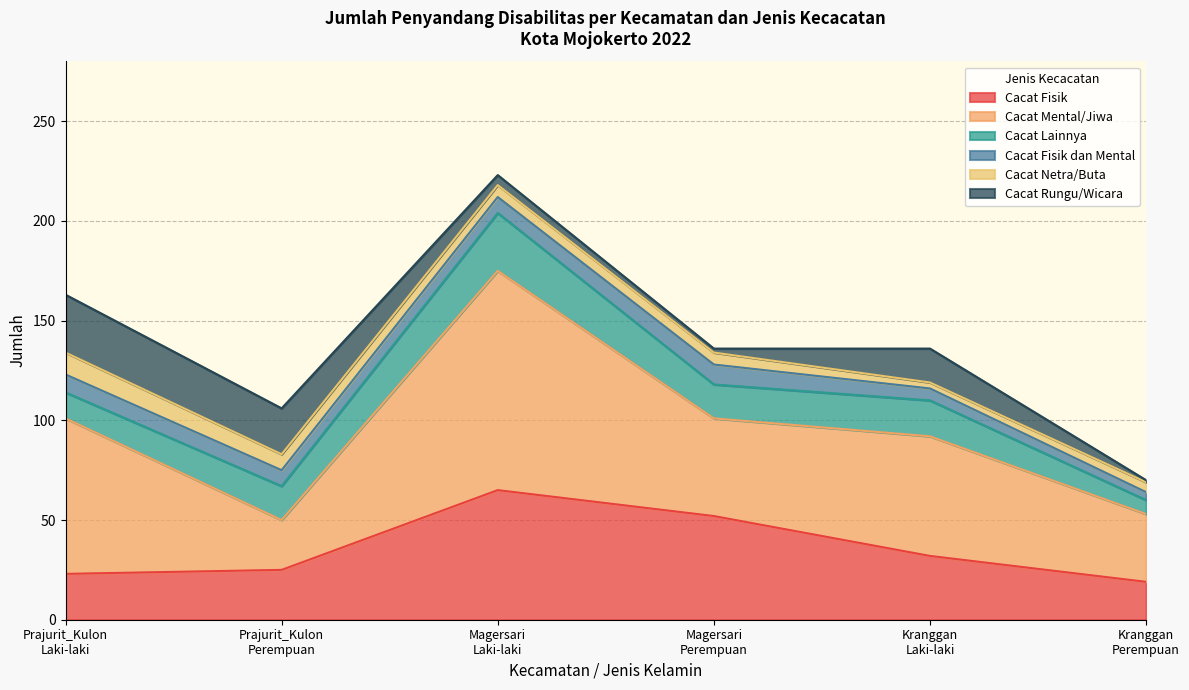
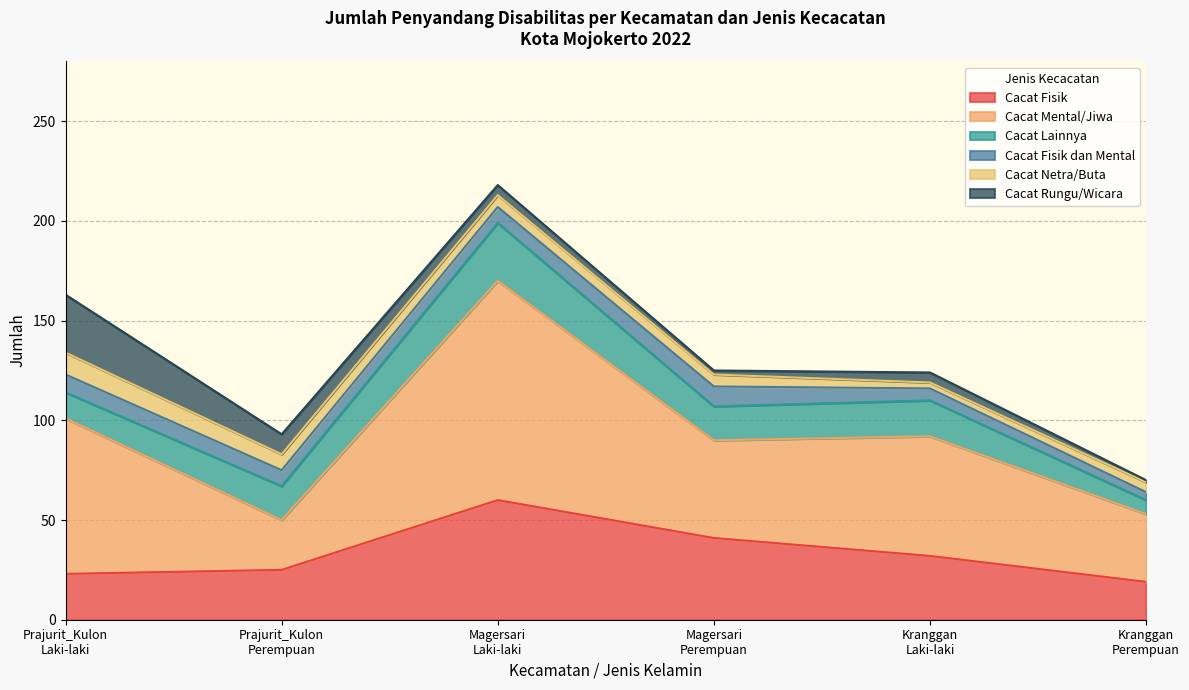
Cacat Rungu/Wicara, Prajurit_Kulon Perempuan: 23 -> 10
Cacat Fisik, Magersari Laki-laki: 65 -> 60
Cacat Fisik, Magersari Perempuan: 52 -> 41
Cacat Rungu/Wicara, Kranggan Laki-laki: 17 -> 5
